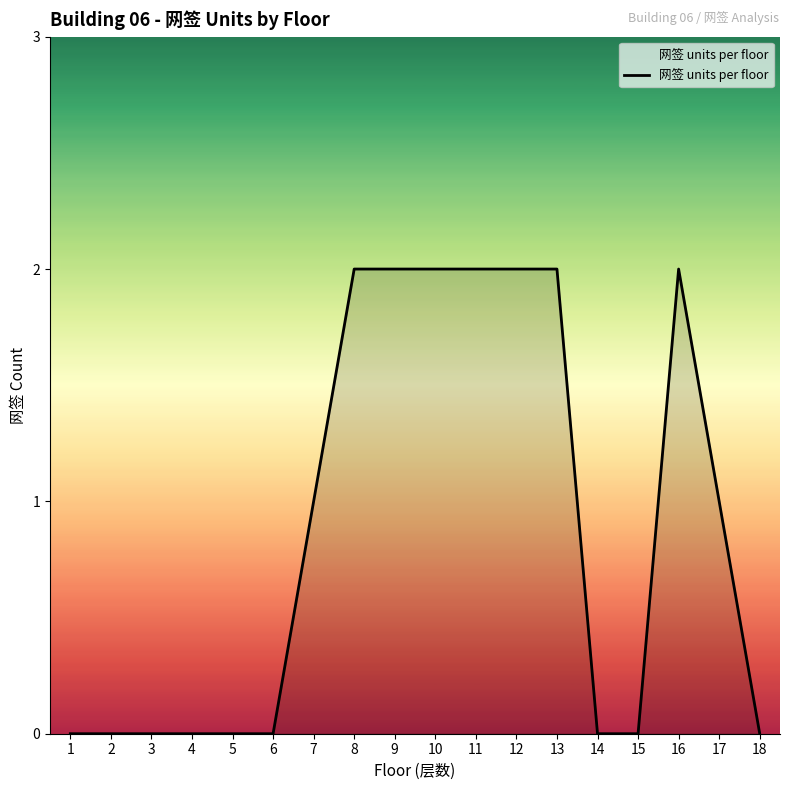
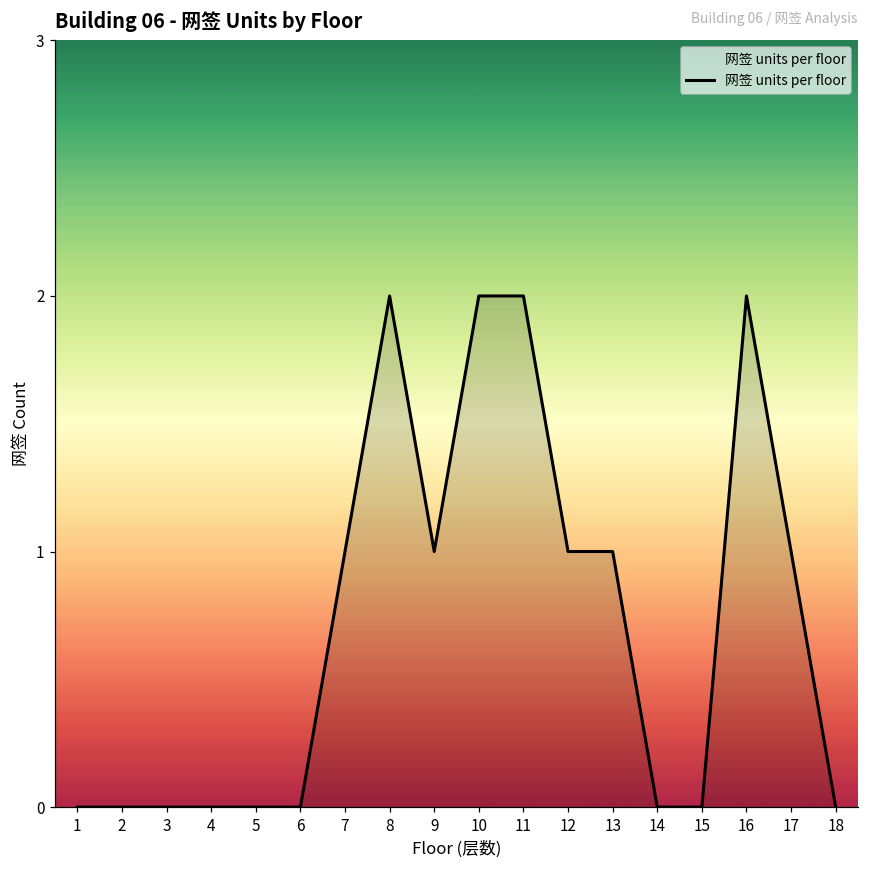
9: 2 -> 1
12: 2 -> 1
13: 2 -> 1
